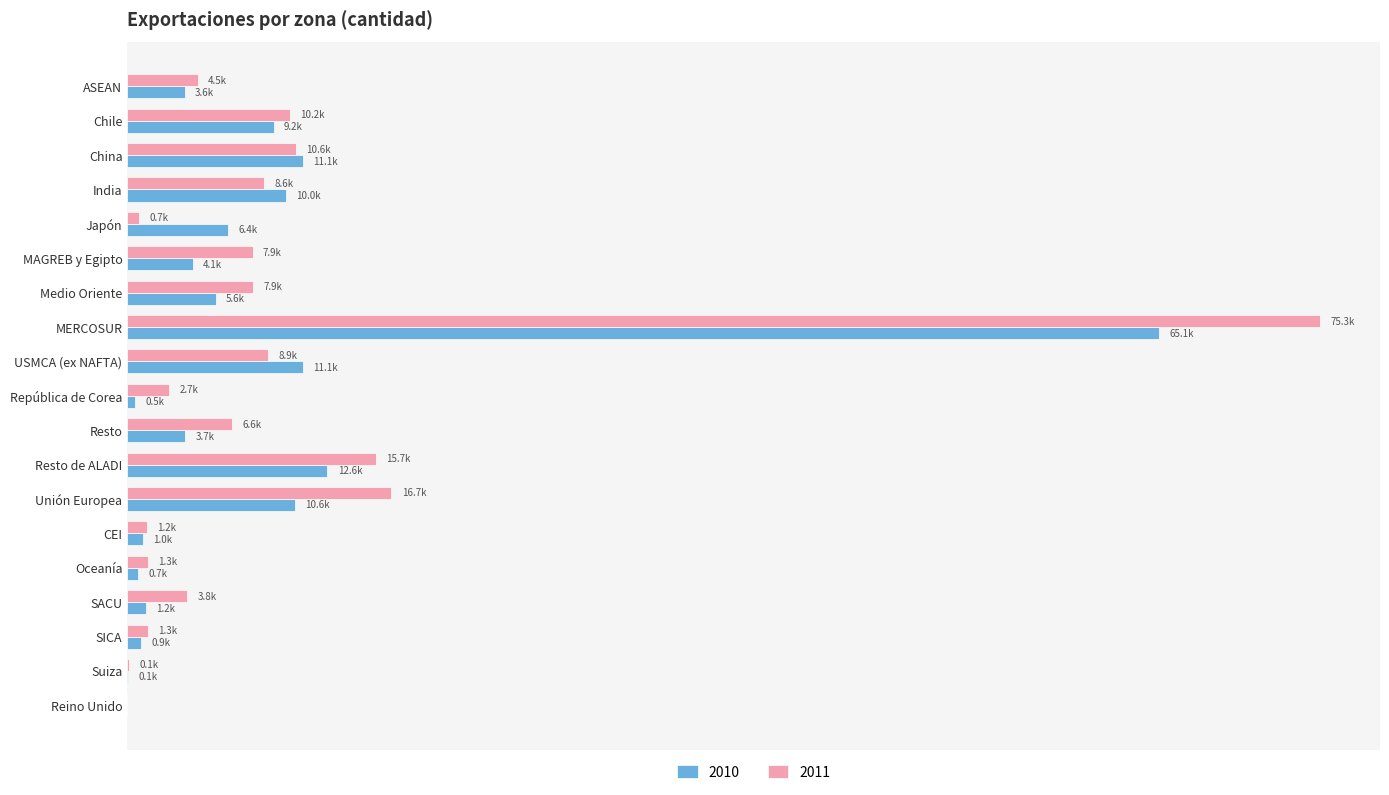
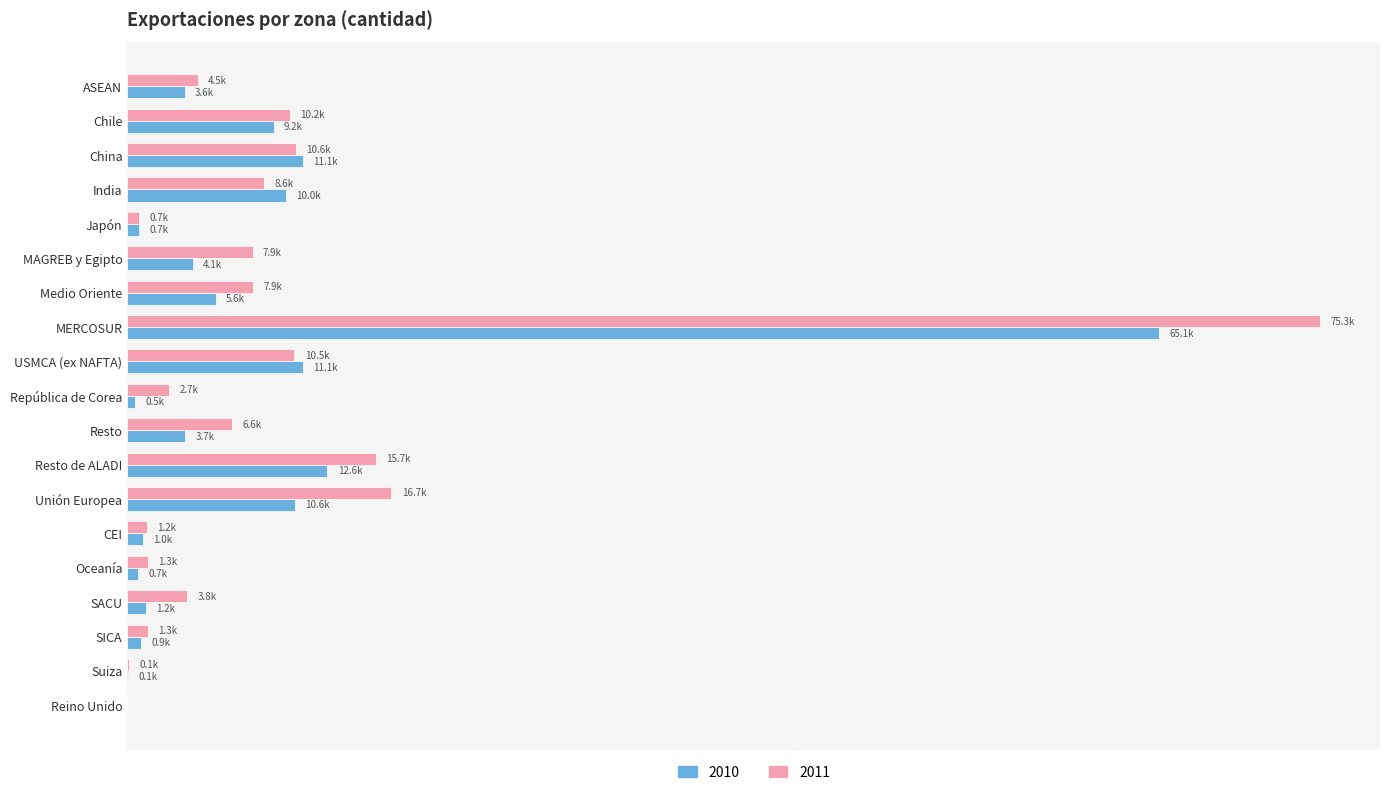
2010, Japón: 6.4k -> 0.7k
2011, USMCA (ex NAFTA): 8.9k -> 10.5k
